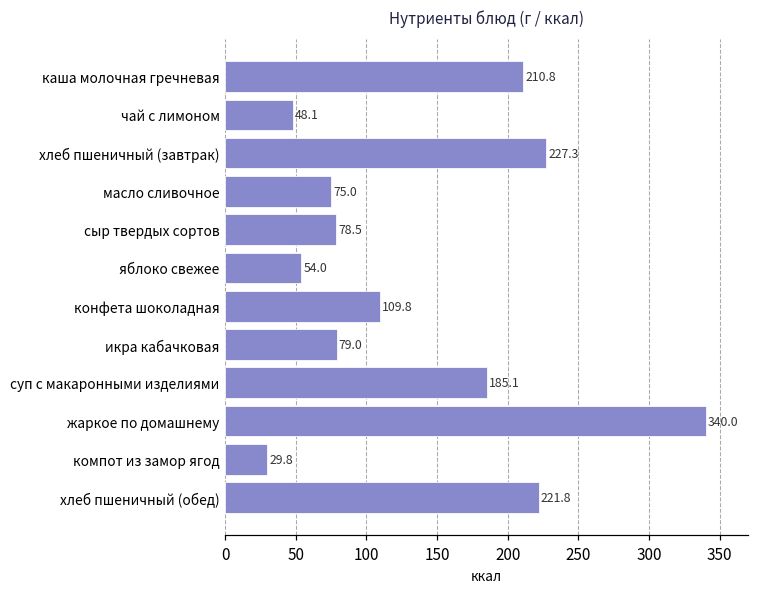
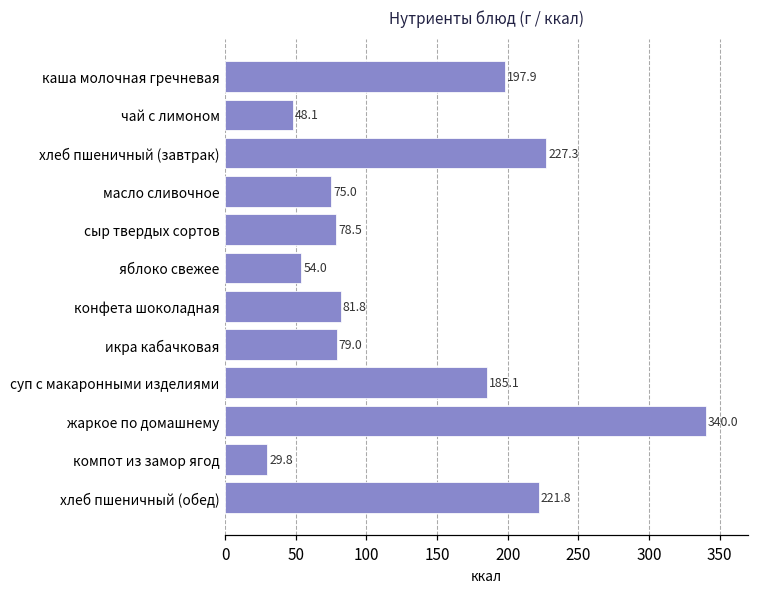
каша молочная гречневая: 210.8 -> 197.9
конфета шоколадная: 109.8 -> 81.8
